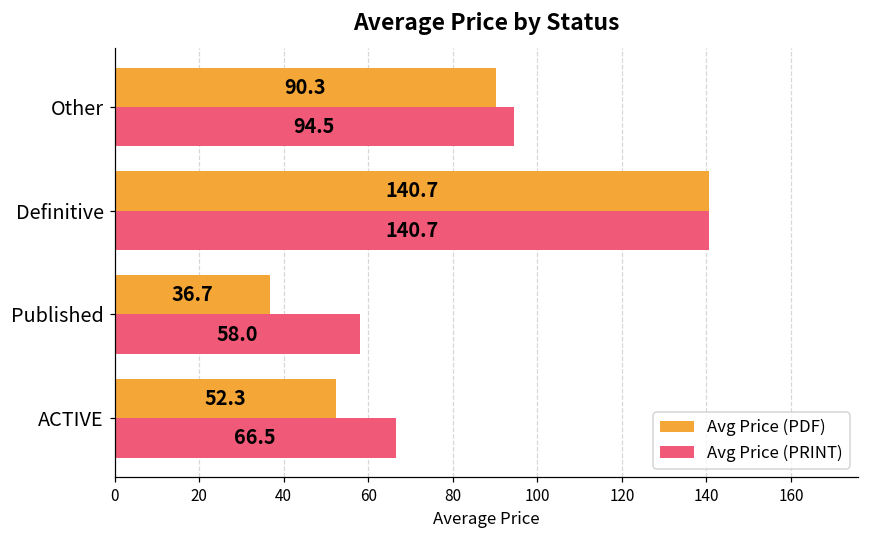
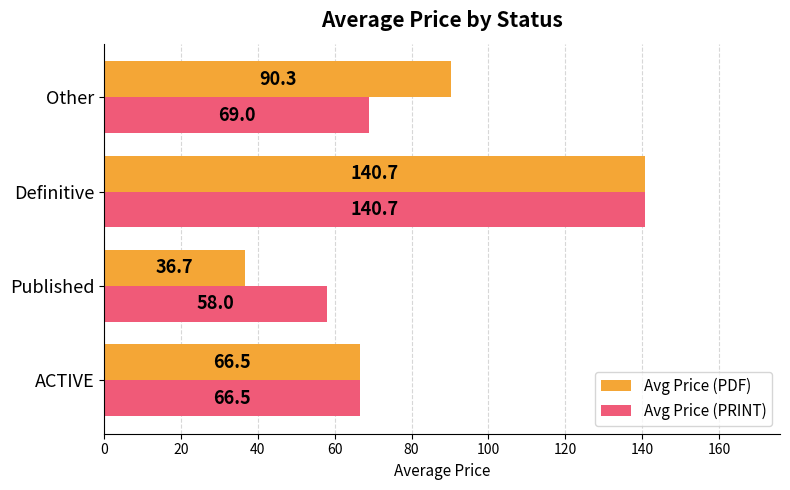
Avg Price (PRINT), Other: 94.5 -> 69.0
Avg Price (PDF), ACTIVE: 52.3 -> 66.5
